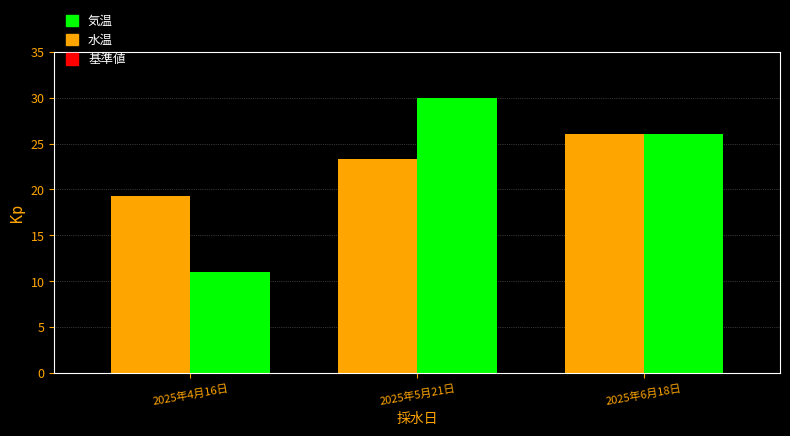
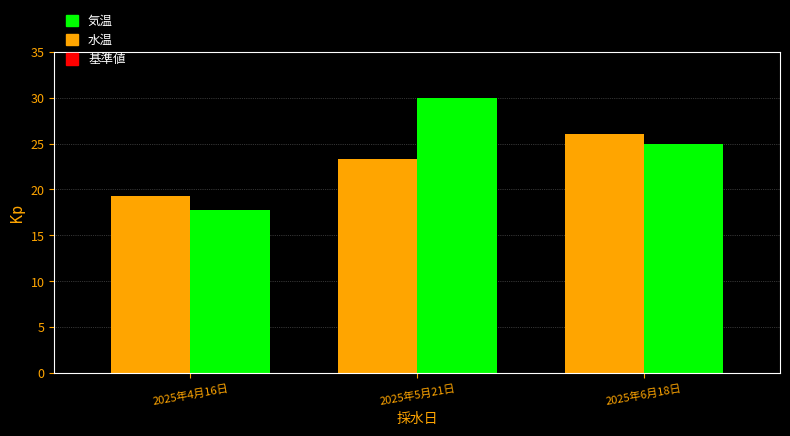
気温, 2025年4月16日: 11 -> 18
気温, 2025年6月18日: 26 -> 25
